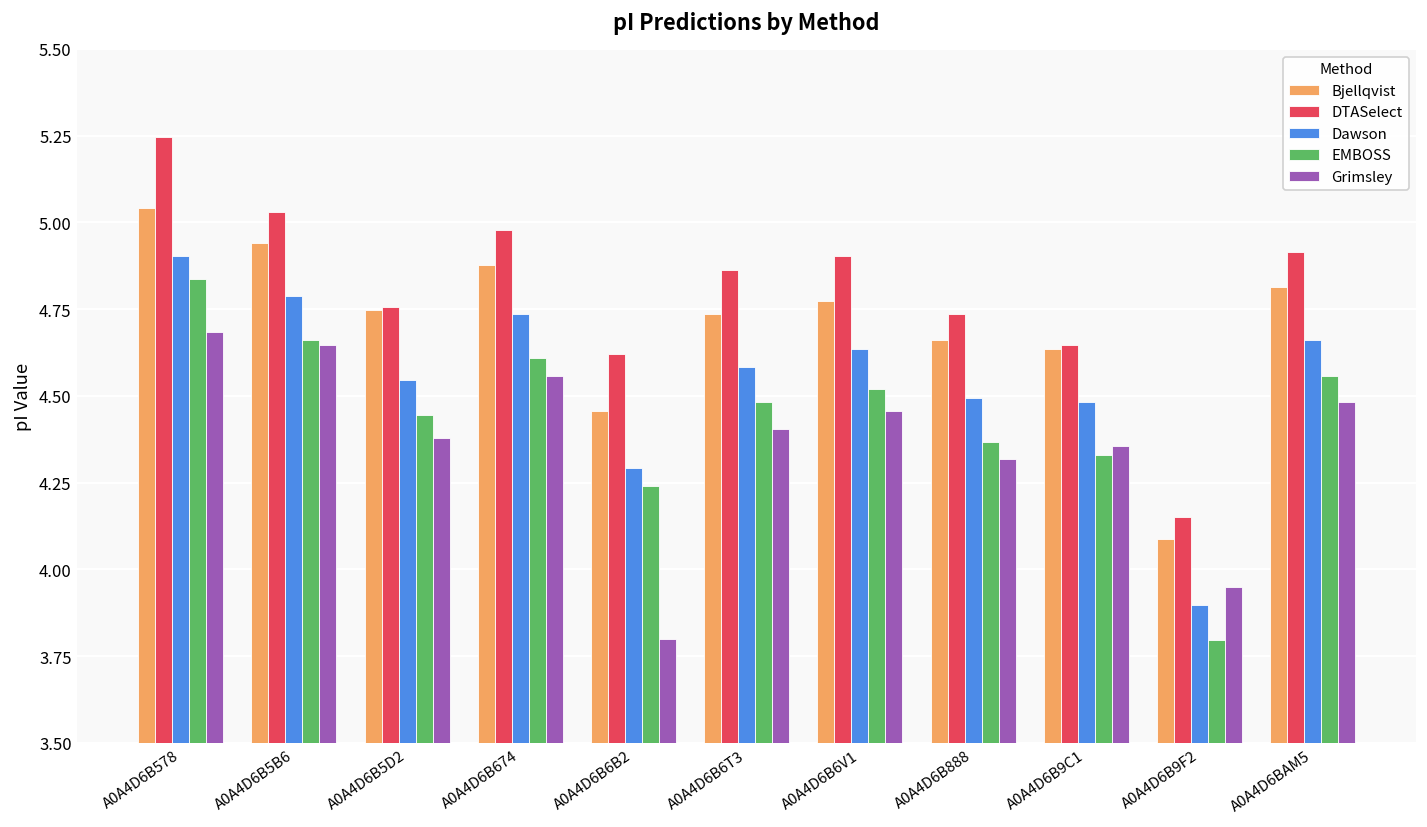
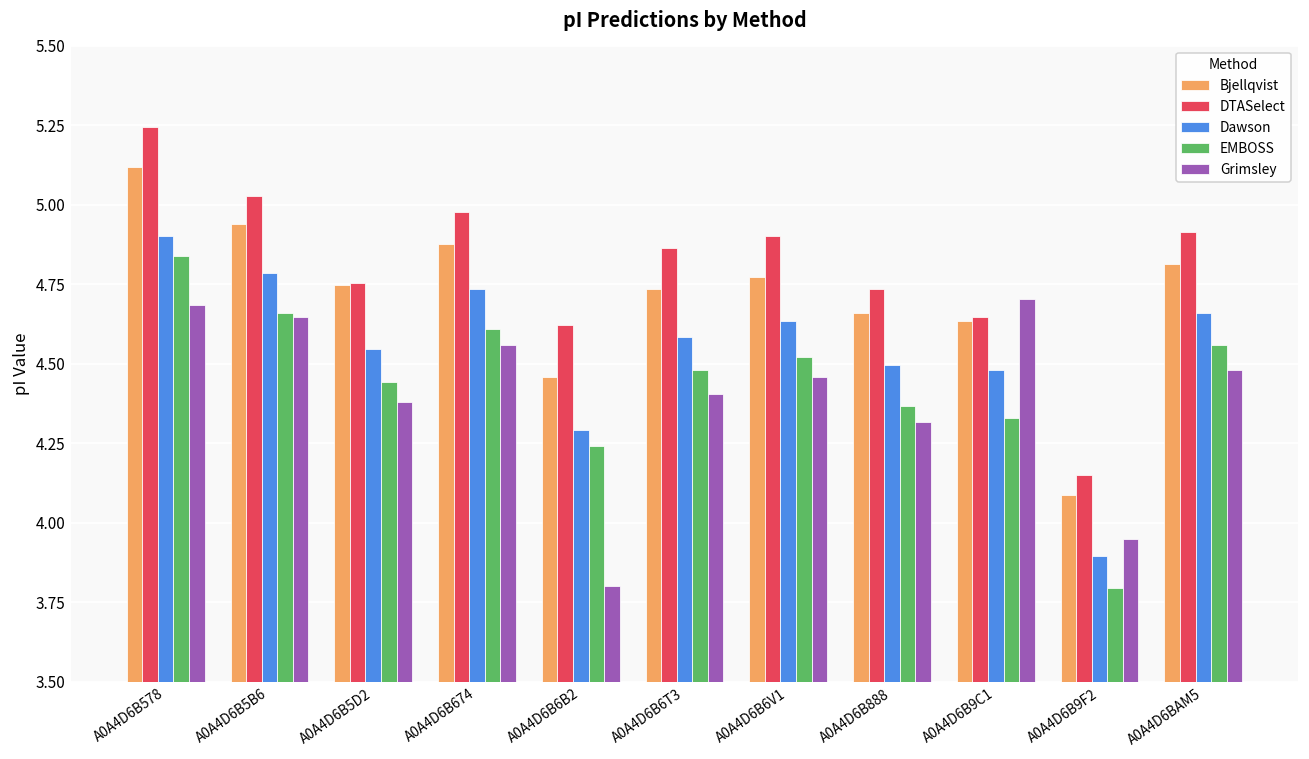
Bjellqvist, A0A4D6B578: 5.04 -> 5.12
Grimsley, A0A4D6B9C1: 4.36 -> 4.70
